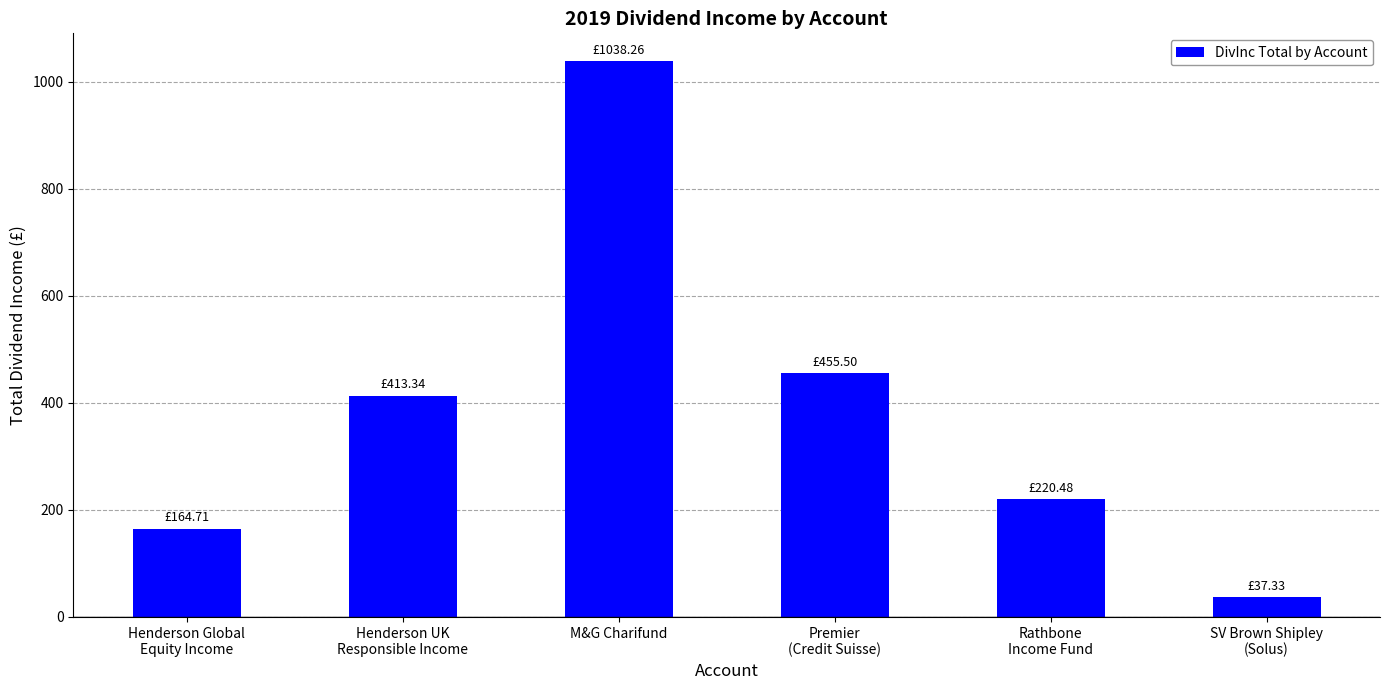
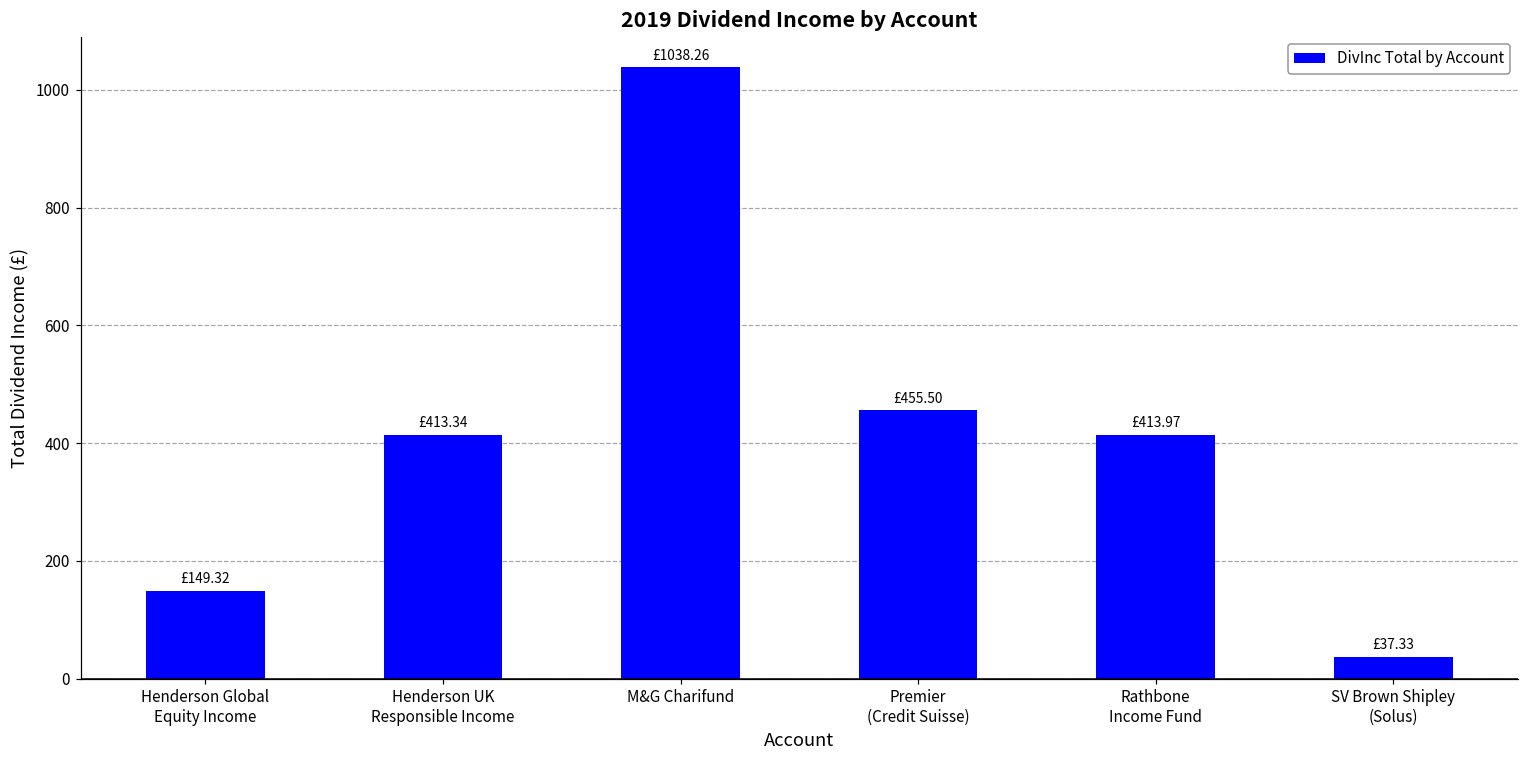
Henderson Global Equity Income: £164.71 -> £149.32
Rathbone Income Fund: £220.48 -> £413.97
